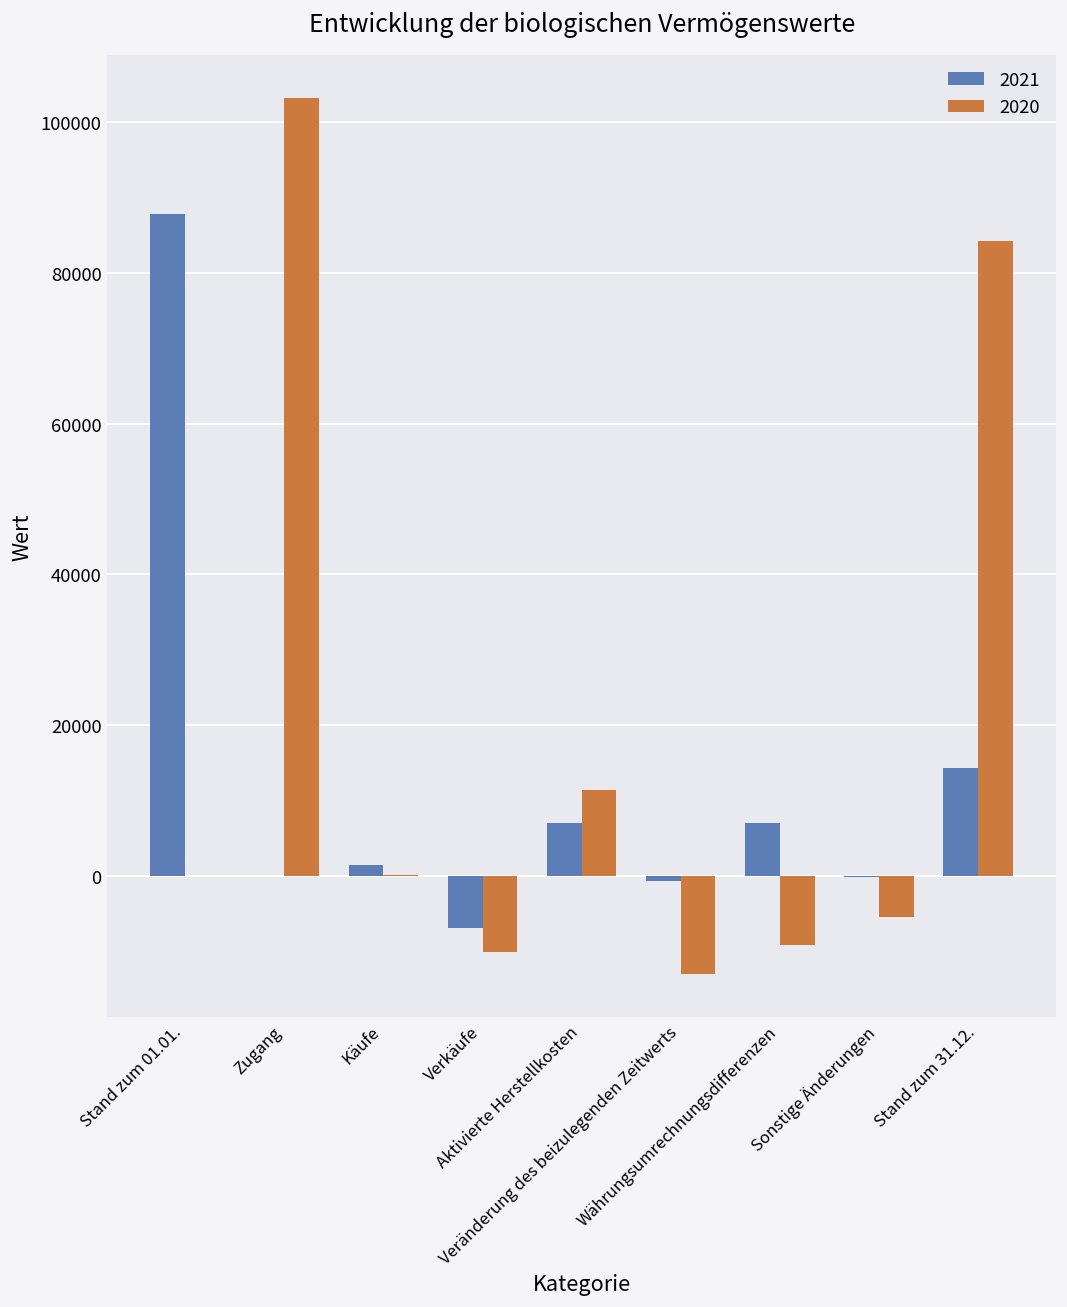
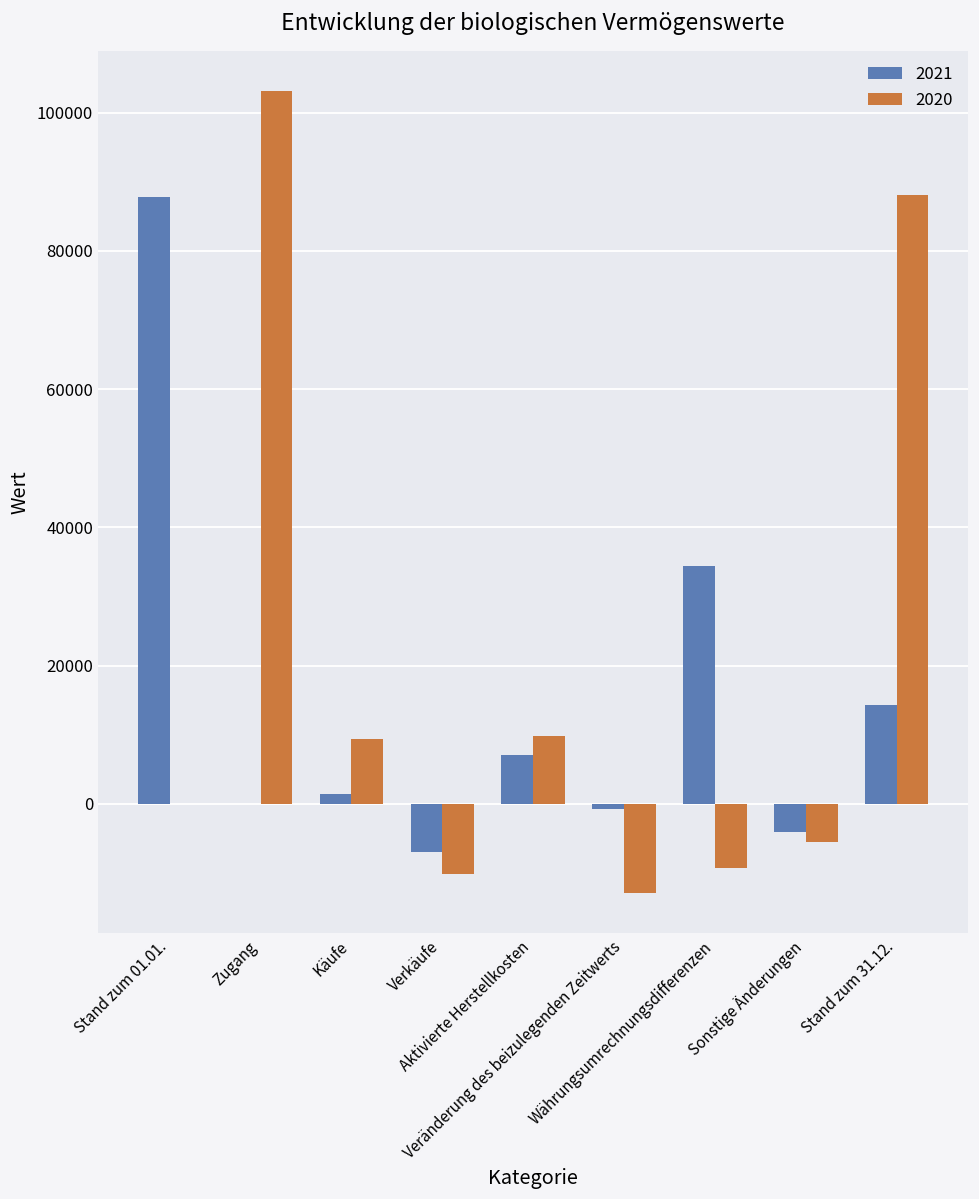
2020, Käufe: 0 -> 9000
2020, Aktivierte Herstellkosten: 11000 -> 10000
2021, Währungsumrechnungsdifferenzen: 7000 -> 34000
2021, Sonstige Änderungen: 0 -> -4000
2020, Stand zum 31.12.: 84000 -> 88000
